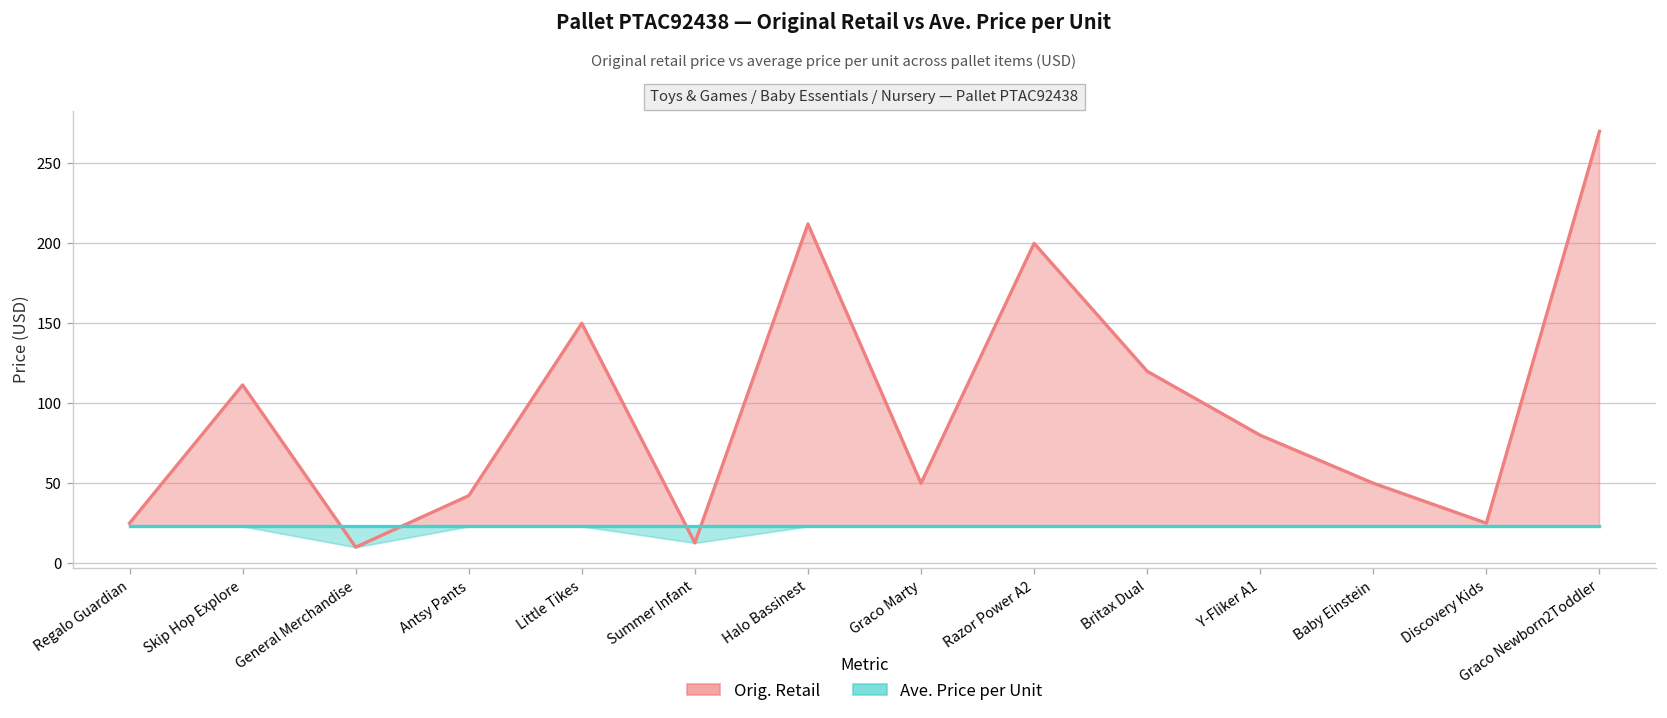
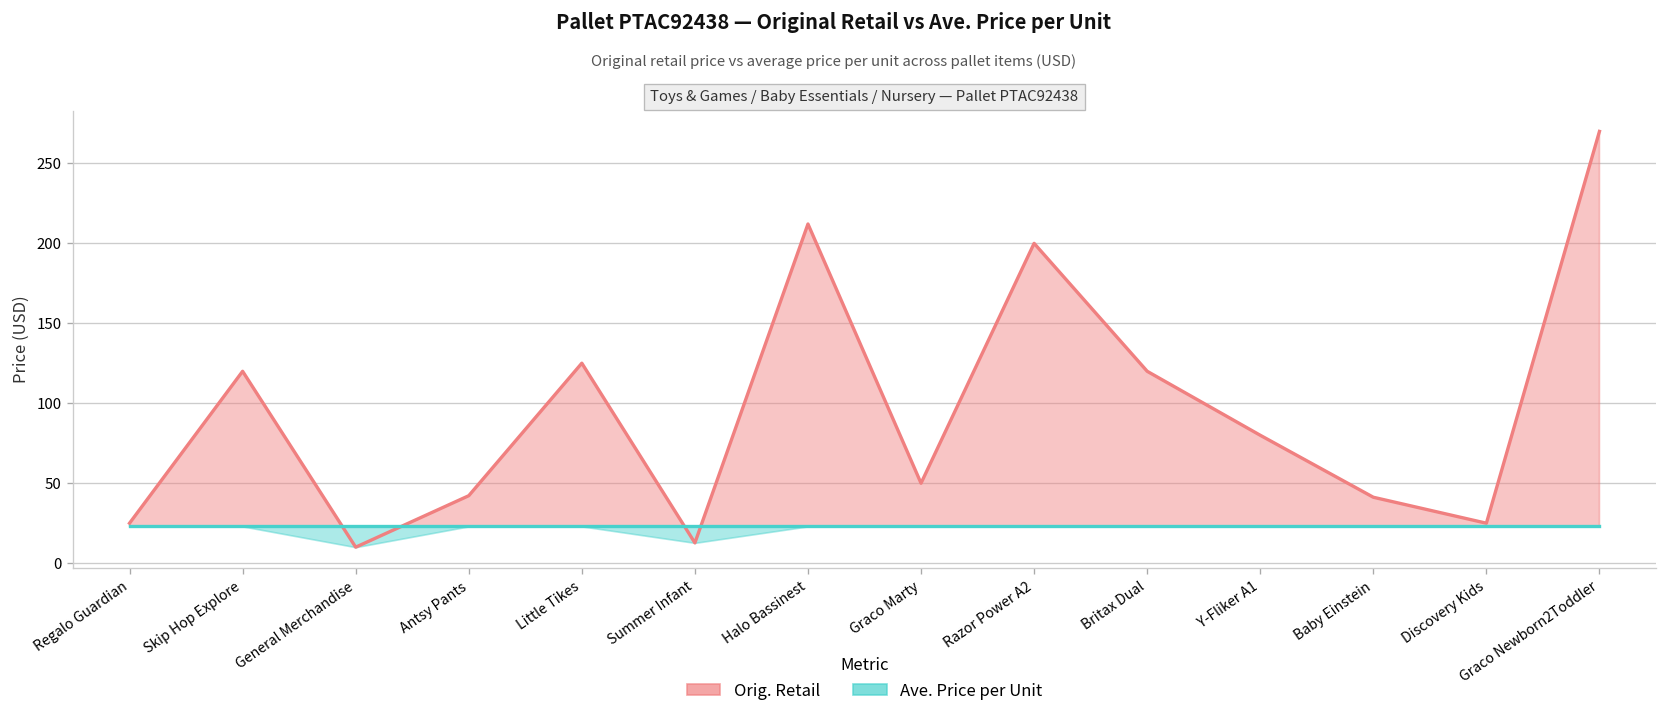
Orig. Retail, Skip Hop Explore: 111 -> 120
Orig. Retail, Little Tikes: 150 -> 125
Orig. Retail, Baby Einstein: 50 -> 41
